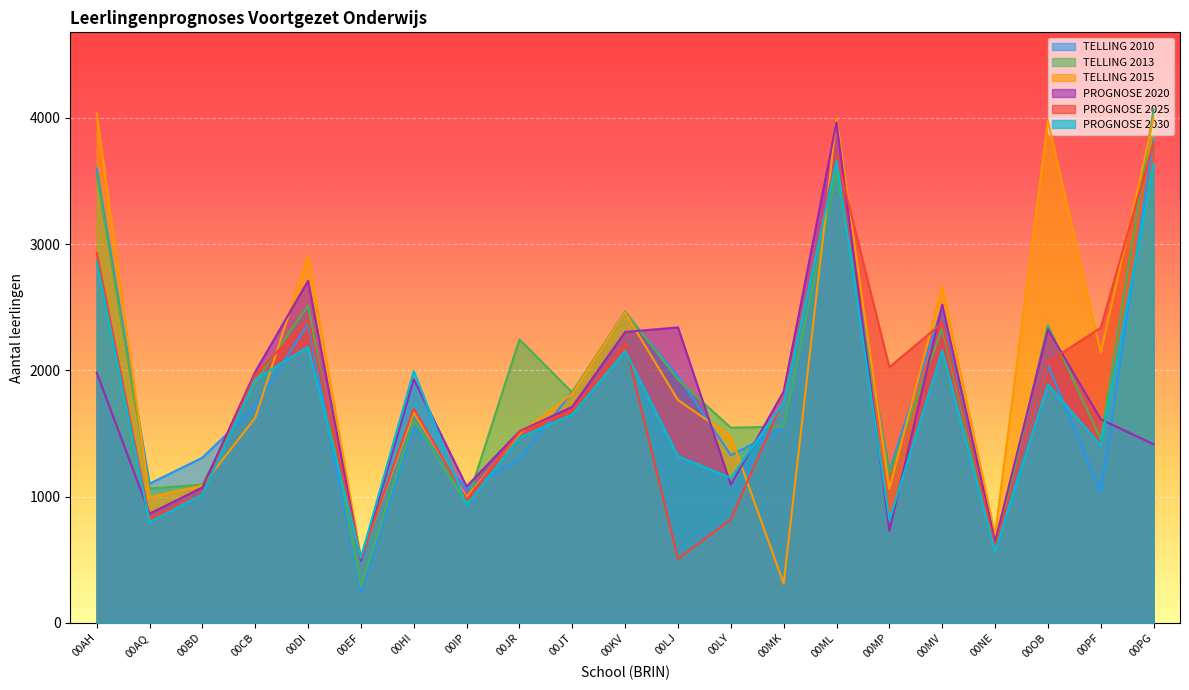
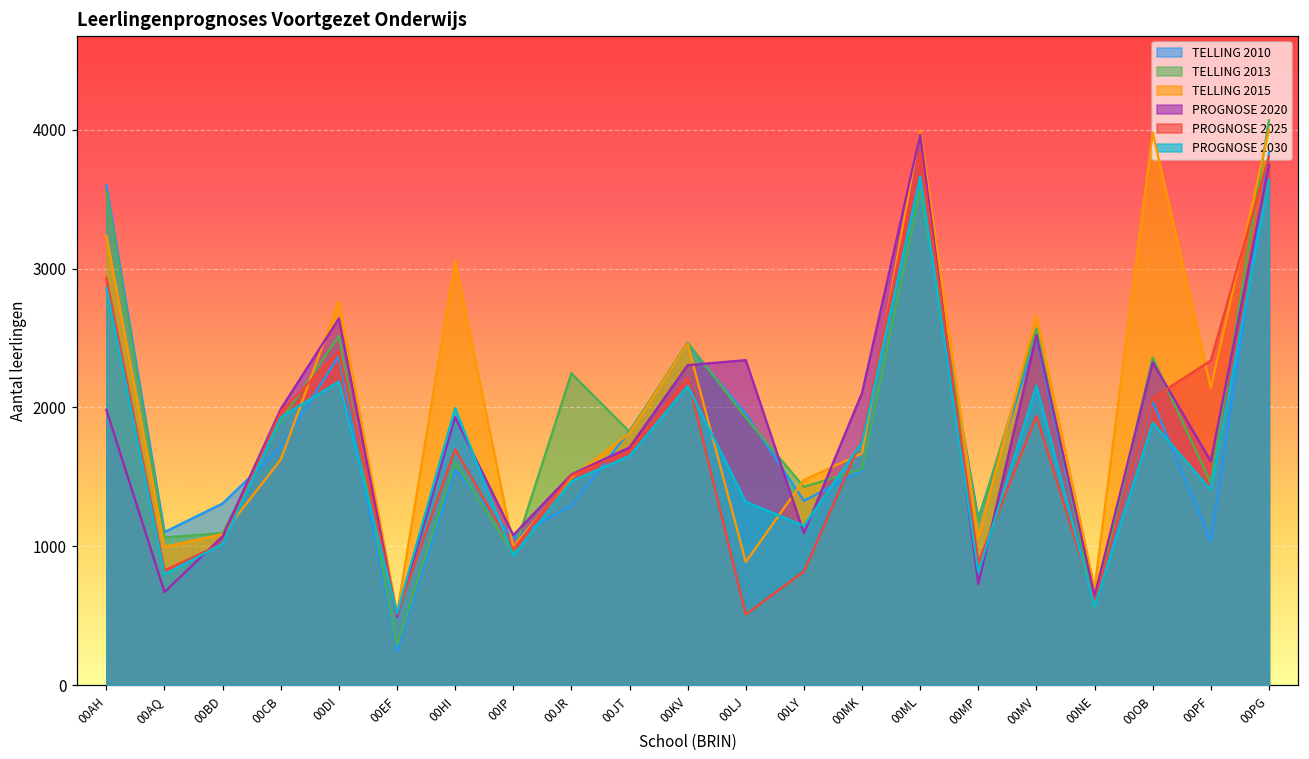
TELLING 2015, 00AH: 4040 -> 3240
PROGNOSE 2020, 00AQ: 870 -> 670
TELLING 2015, 00DI: 2910 -> 2760
PROGNOSE 2020, 00DI: 2710 -> 2640
TELLING 2015, 00HI: 1670 -> 3060
TELLING 2015, 00LJ: 1770 -> 890
TELLING 2013, 00LY: 1550 -> 1430
TELLING 2015, 00MK: 310 -> 1670
PROGNOSE 2020, 00MK: 1830 -> 2110
PROGNOSE 2025, 00ML: 3700 -> 3840
PROGNOSE 2025, 00MP: 2030 -> 880
TELLING 2013, 00MV: 2330 -> 2570
PROGNOSE 2025, 00MV: 2380 -> 1940
PROGNOSE 2020, 00PG: 1420 -> 3750
